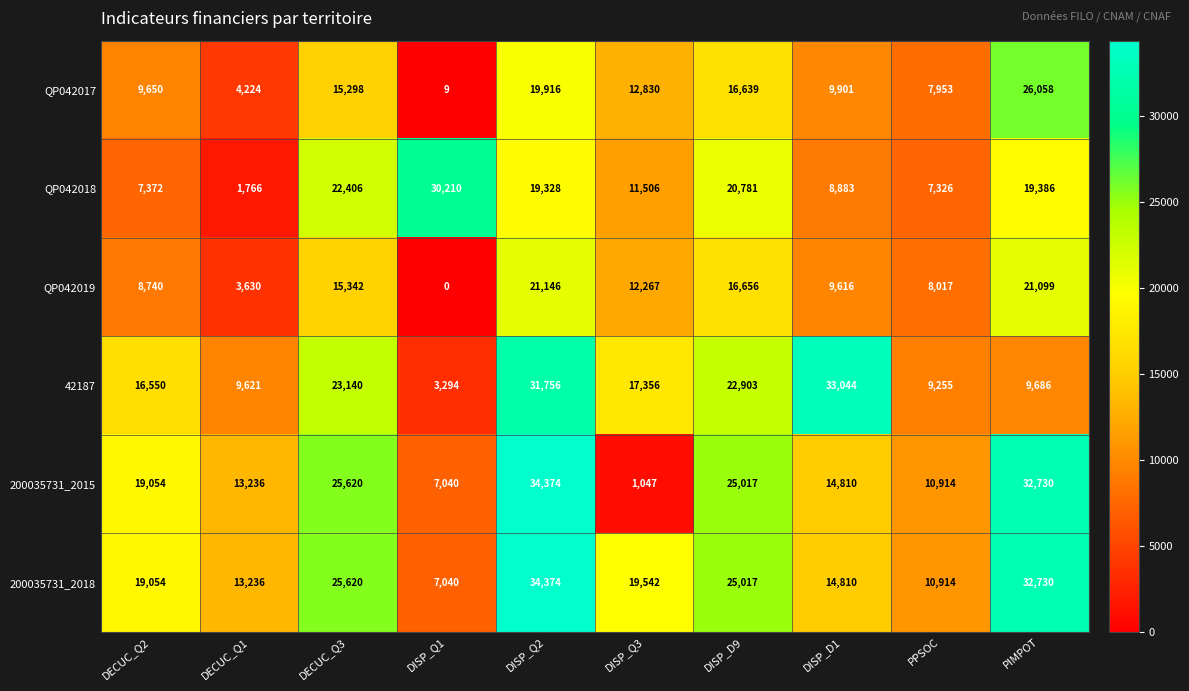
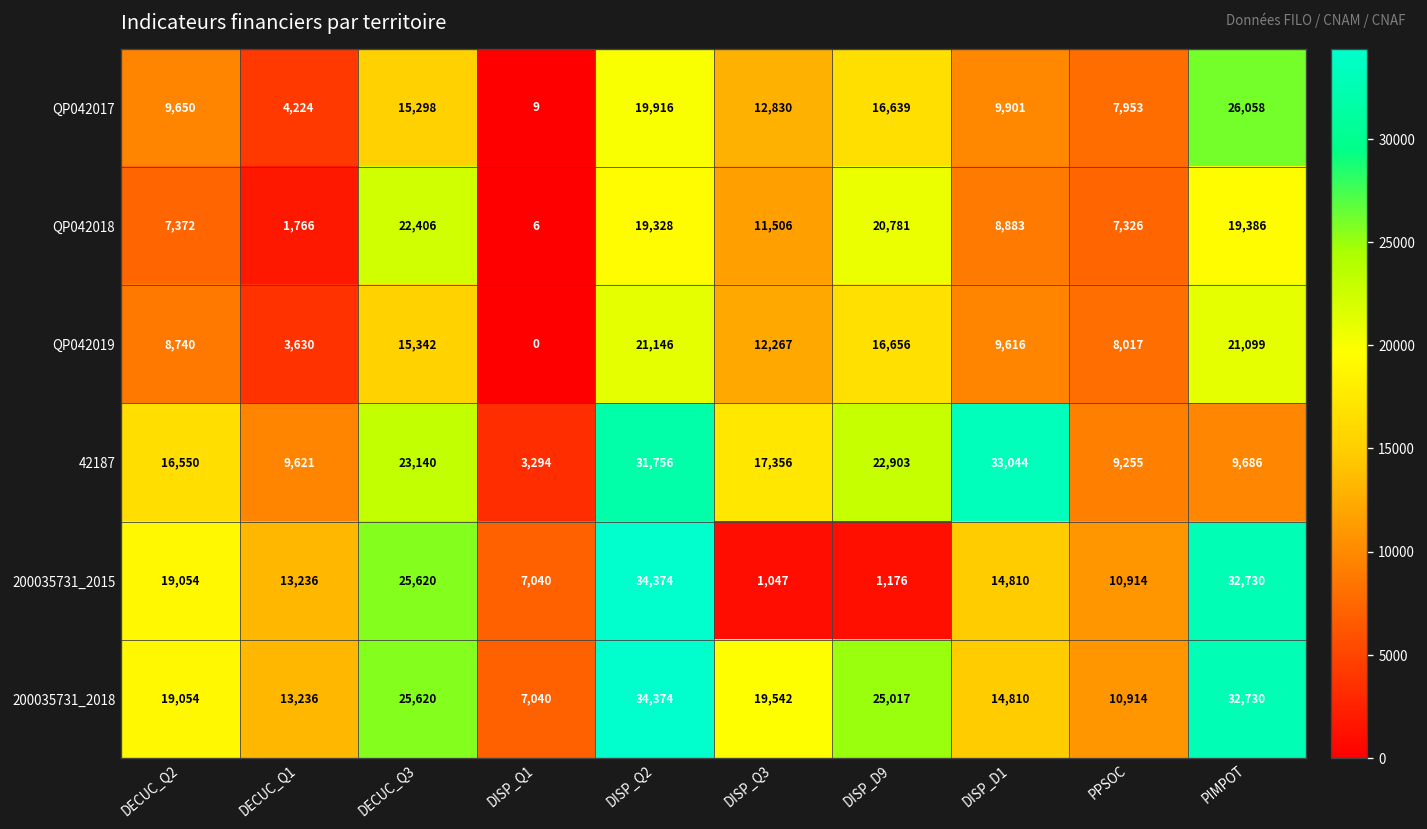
QP042018, DISP_Q1: 30,210 -> 6
200035731_2015, DISP_D9: 25,017 -> 1,176
